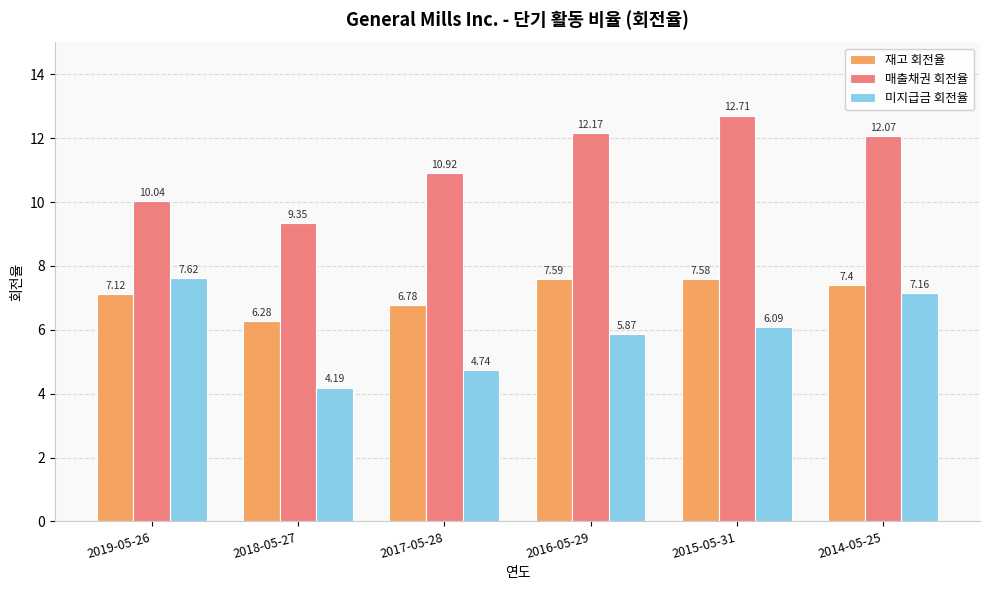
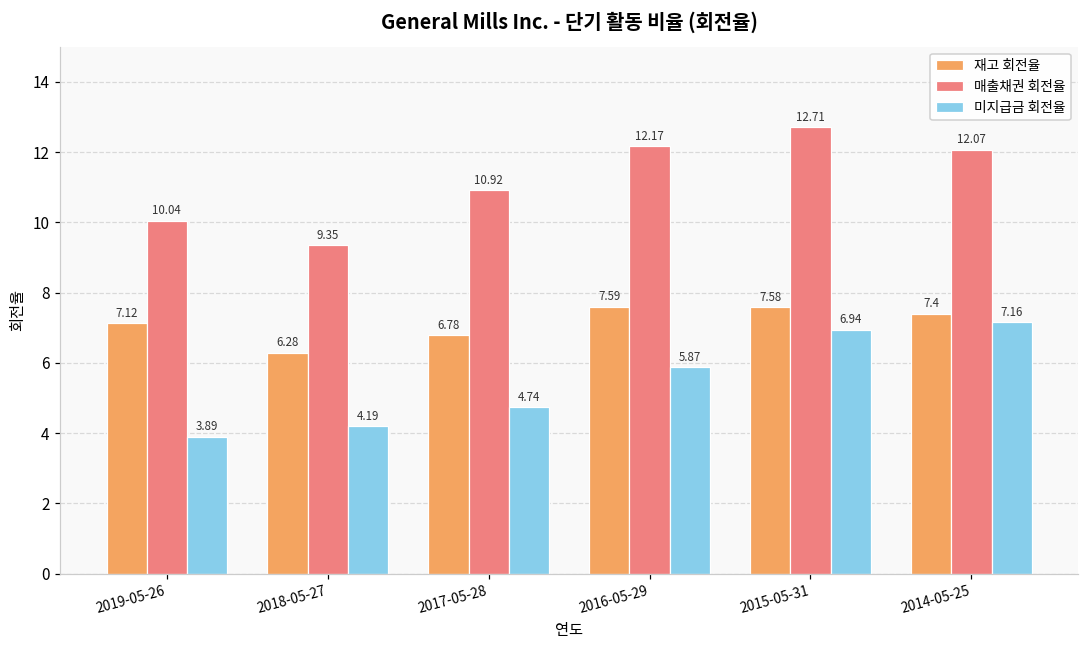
미지급금 회전율, 2019-05-26: 7.62 -> 3.89
미지급금 회전율, 2015-05-31: 6.09 -> 6.94
